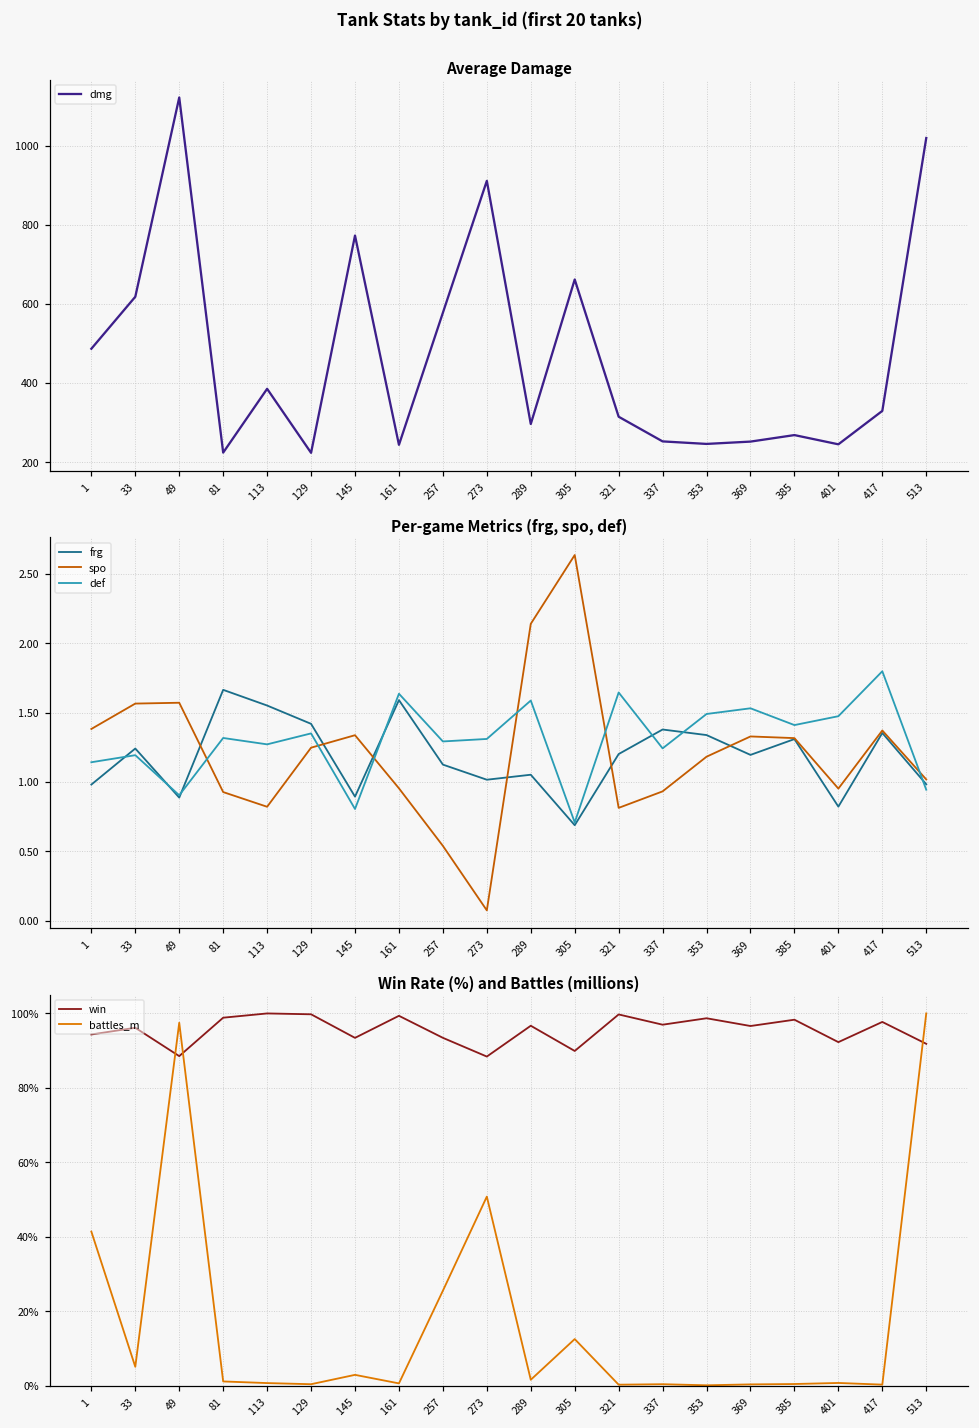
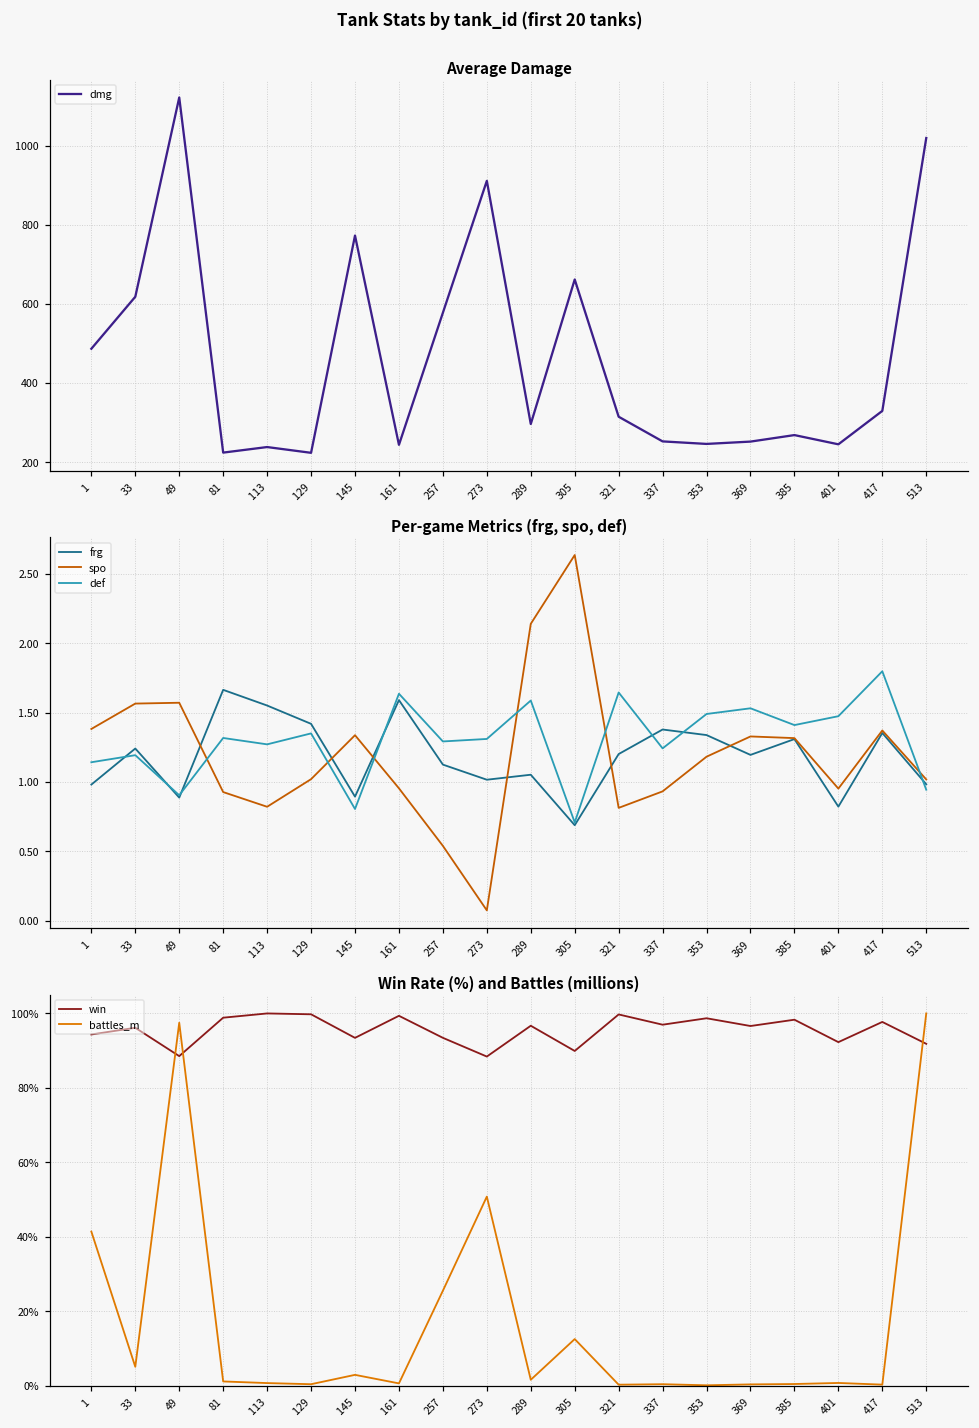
Average Damage, 113: 390 -> 240
Per-game Metrics (frg, spo, def), spo, 129: 1.25 -> 1.02
